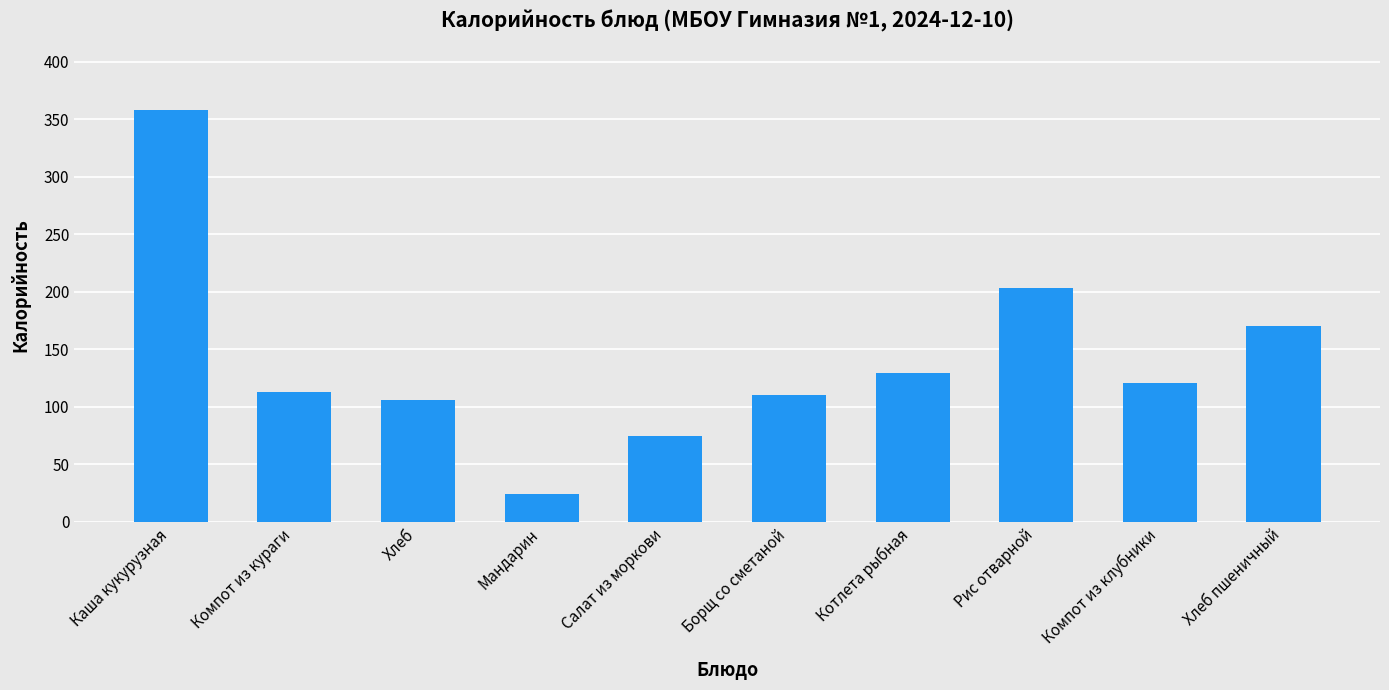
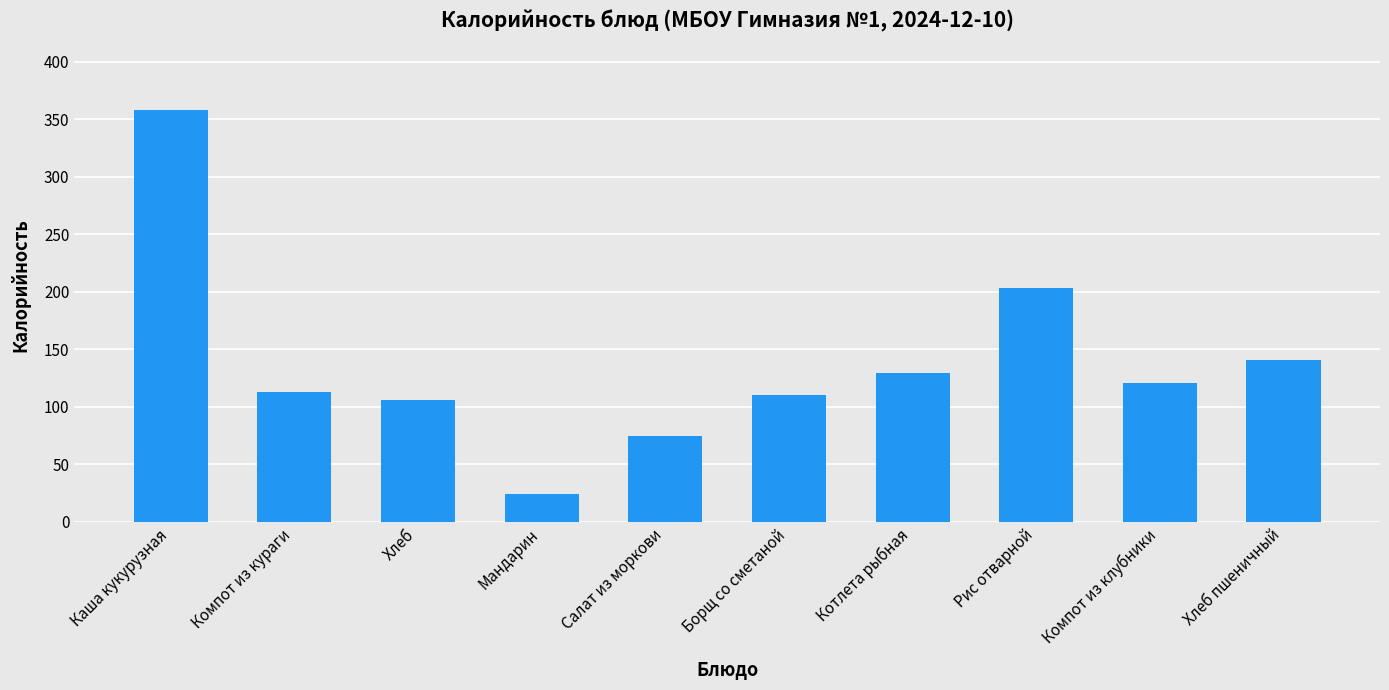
Хлеб пшеничный: 170 -> 141
